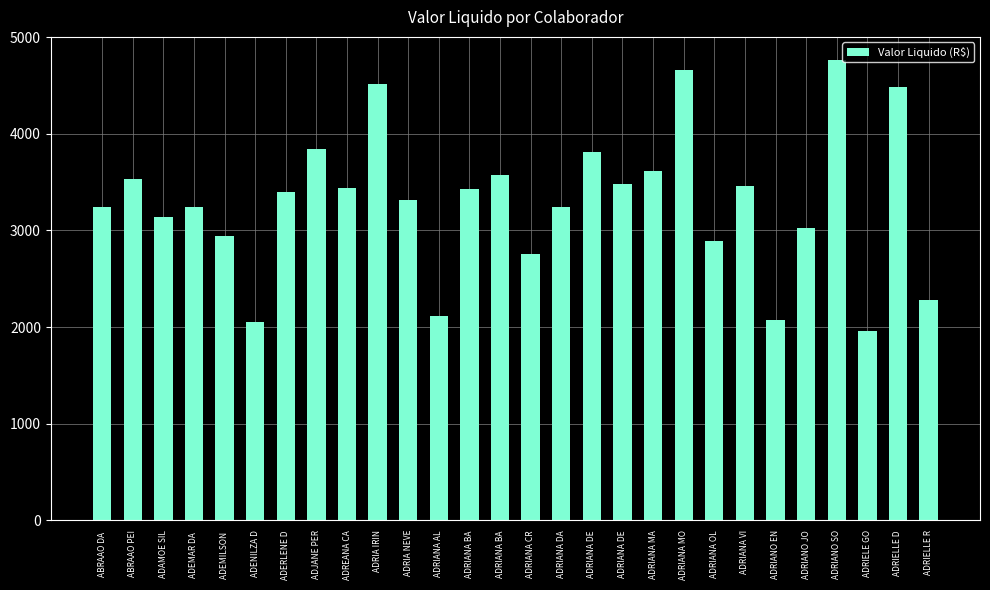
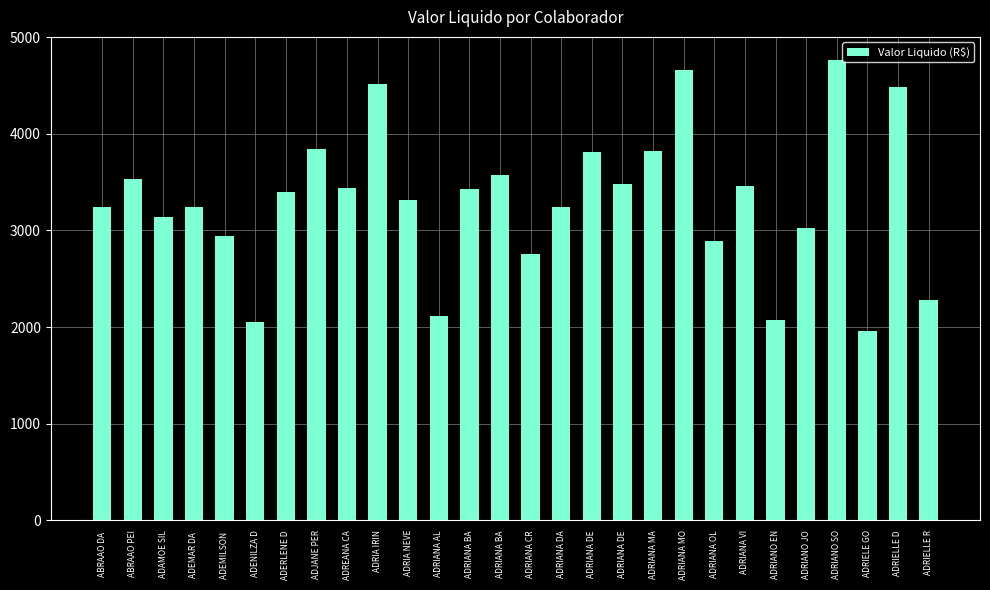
ADRIANA MA: 3600 -> 3800
